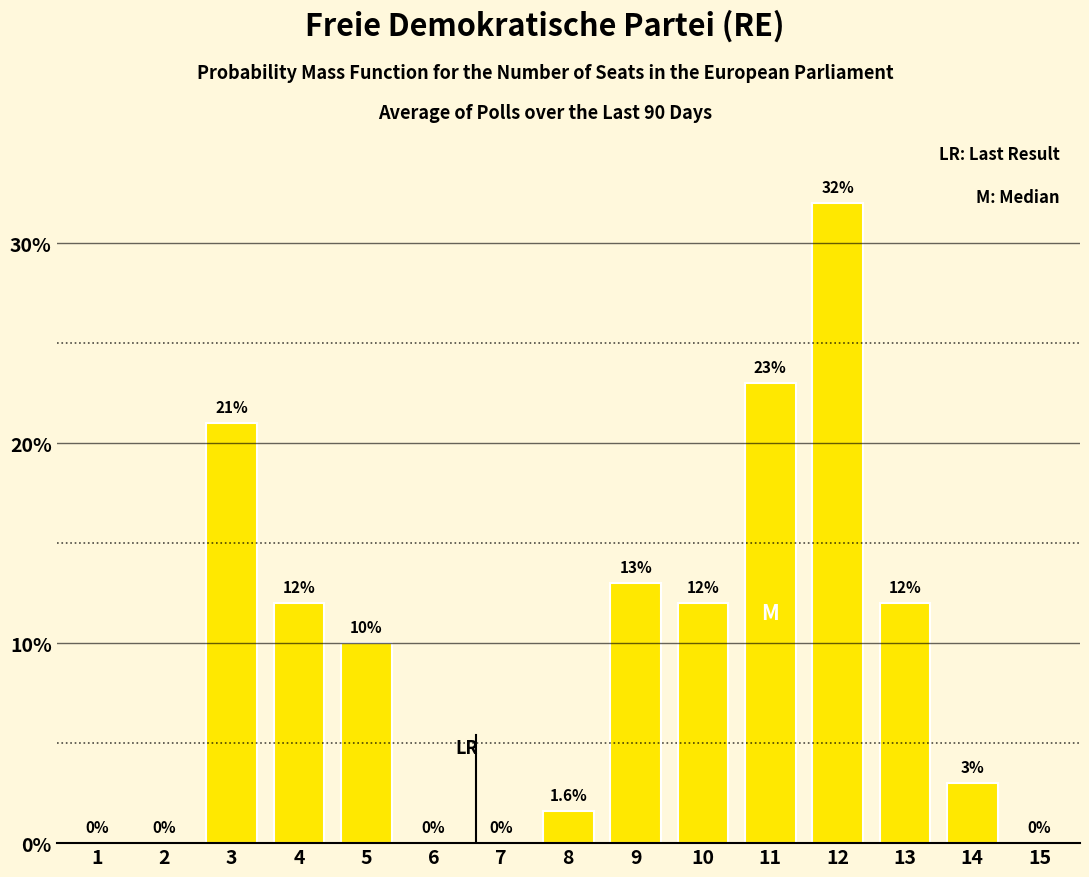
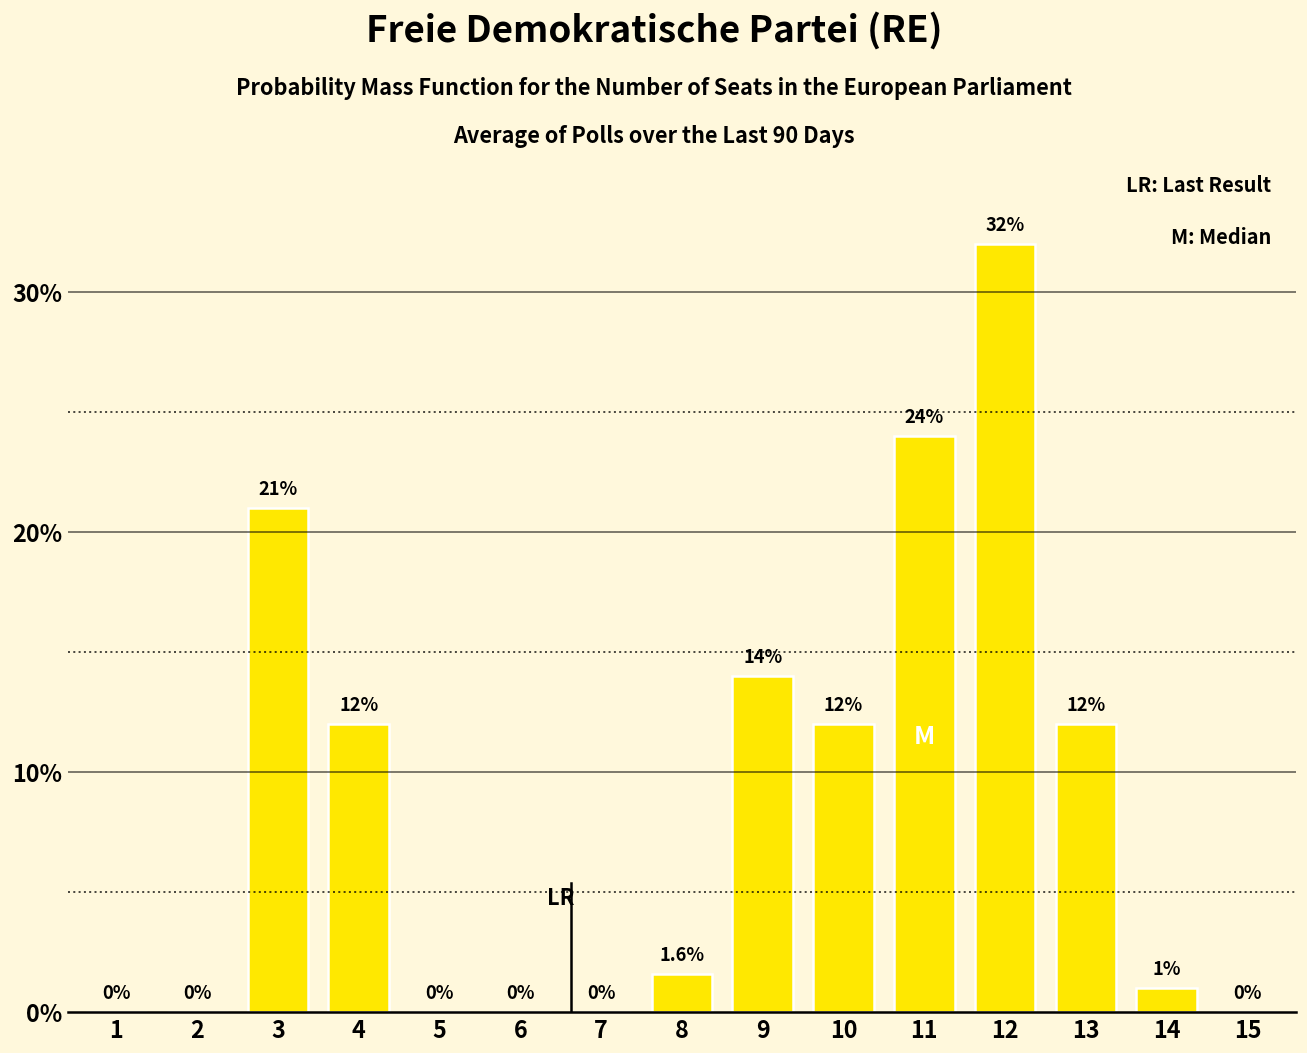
5: 10% -> 0%
9: 13% -> 14%
11: 23% -> 24%
14: 3% -> 1%
